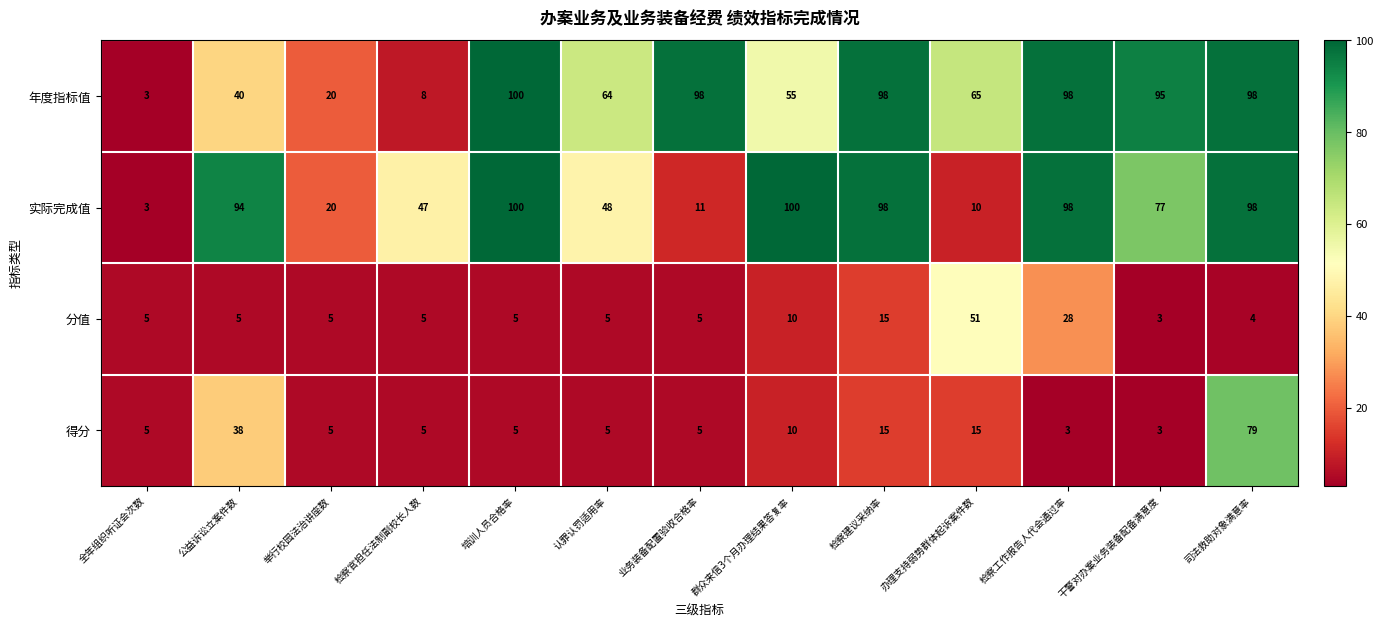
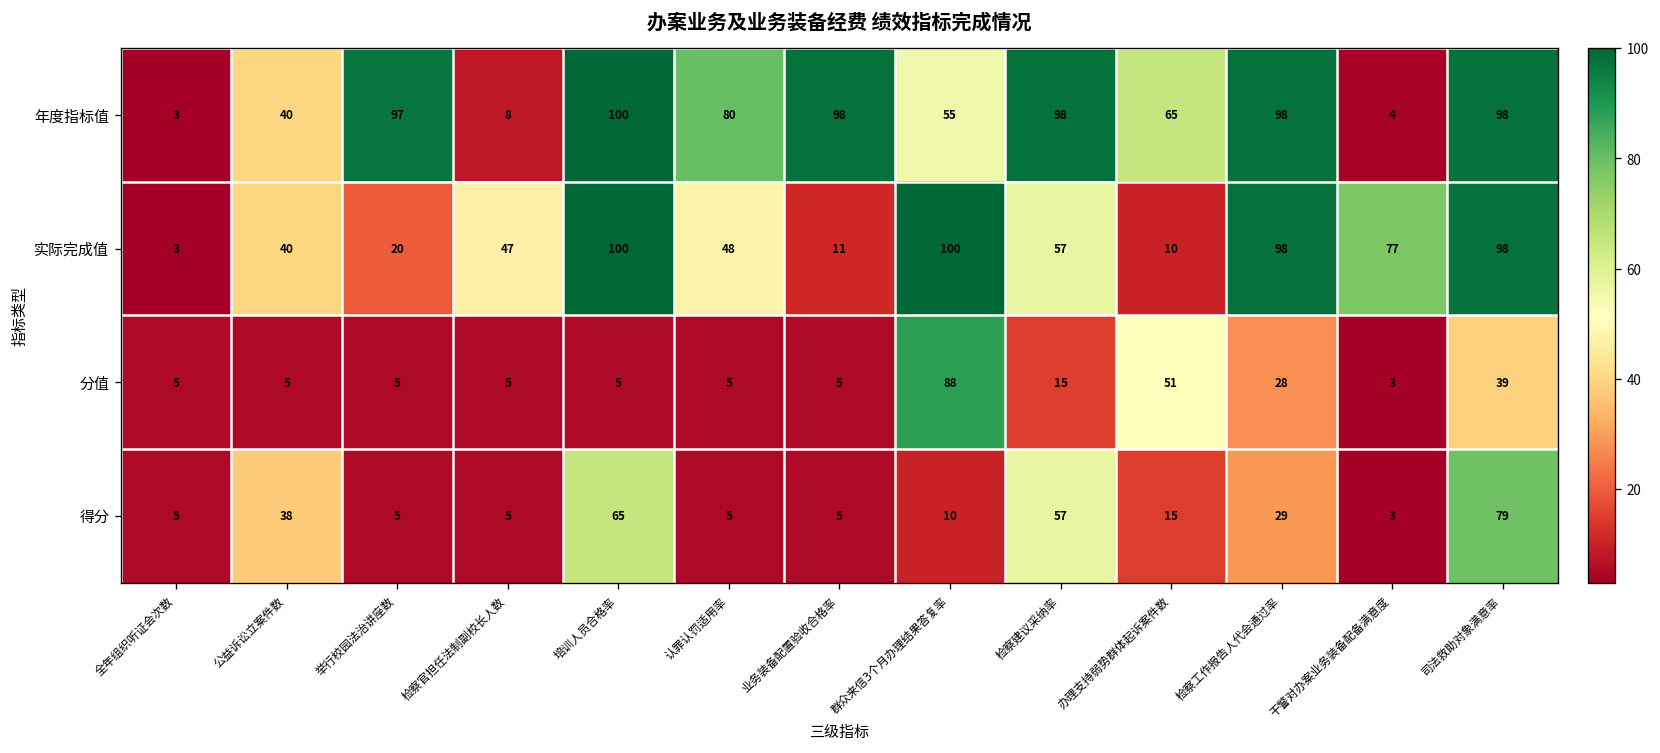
年度指标值, 举行校园法治讲座数: 20 -> 97
年度指标值, 认罪认罚适用率: 64 -> 80
年度指标值, 干警对办案业务装备配备满意度: 95 -> 4
实际完成值, 公益诉讼立案件数: 94 -> 40
实际完成值, 检察建议采纳率: 98 -> 57
分值, 群众来信3个月办理结果答复率: 10 -> 88
分值, 司法救助对象满意率: 4 -> 39
得分, 培训人员合格率: 5 -> 65
得分, 检察建议采纳率: 15 -> 57
得分, 检察工作报告人代会通过率: 3 -> 29
